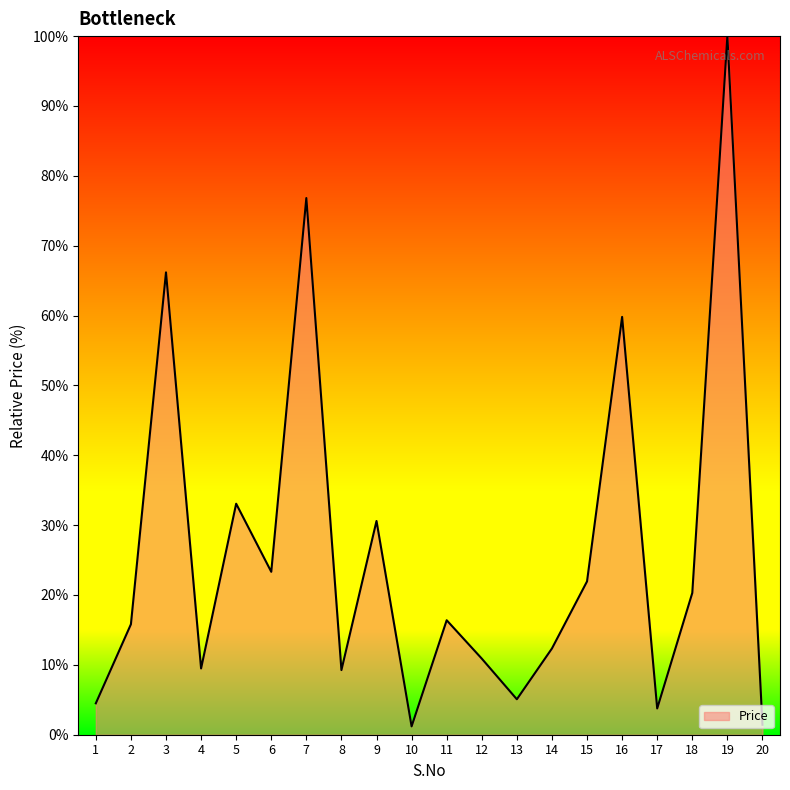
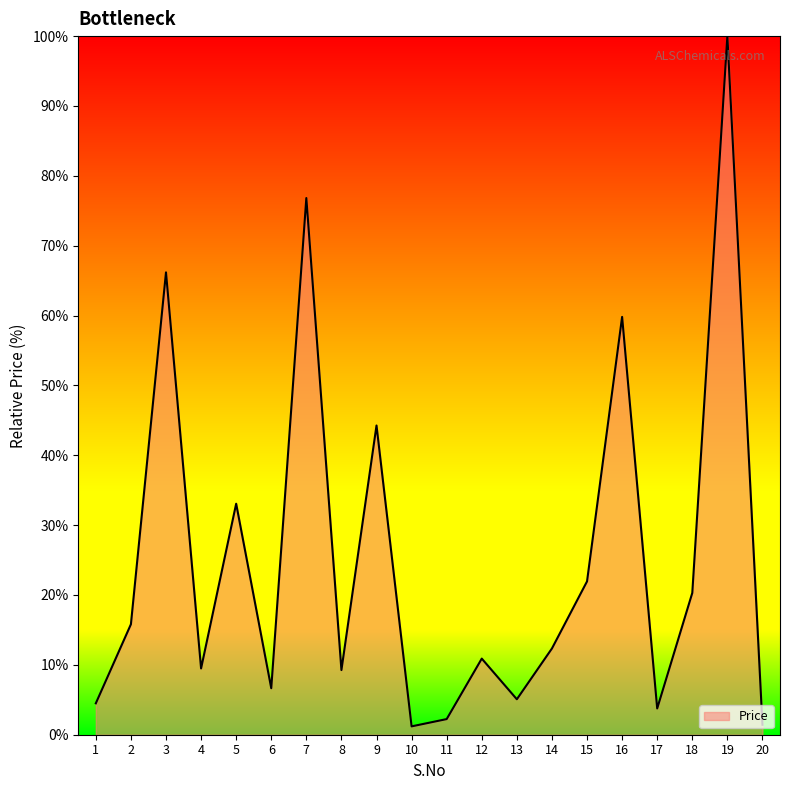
6: 23% -> 7%
9: 31% -> 44%
11: 16% -> 2%
